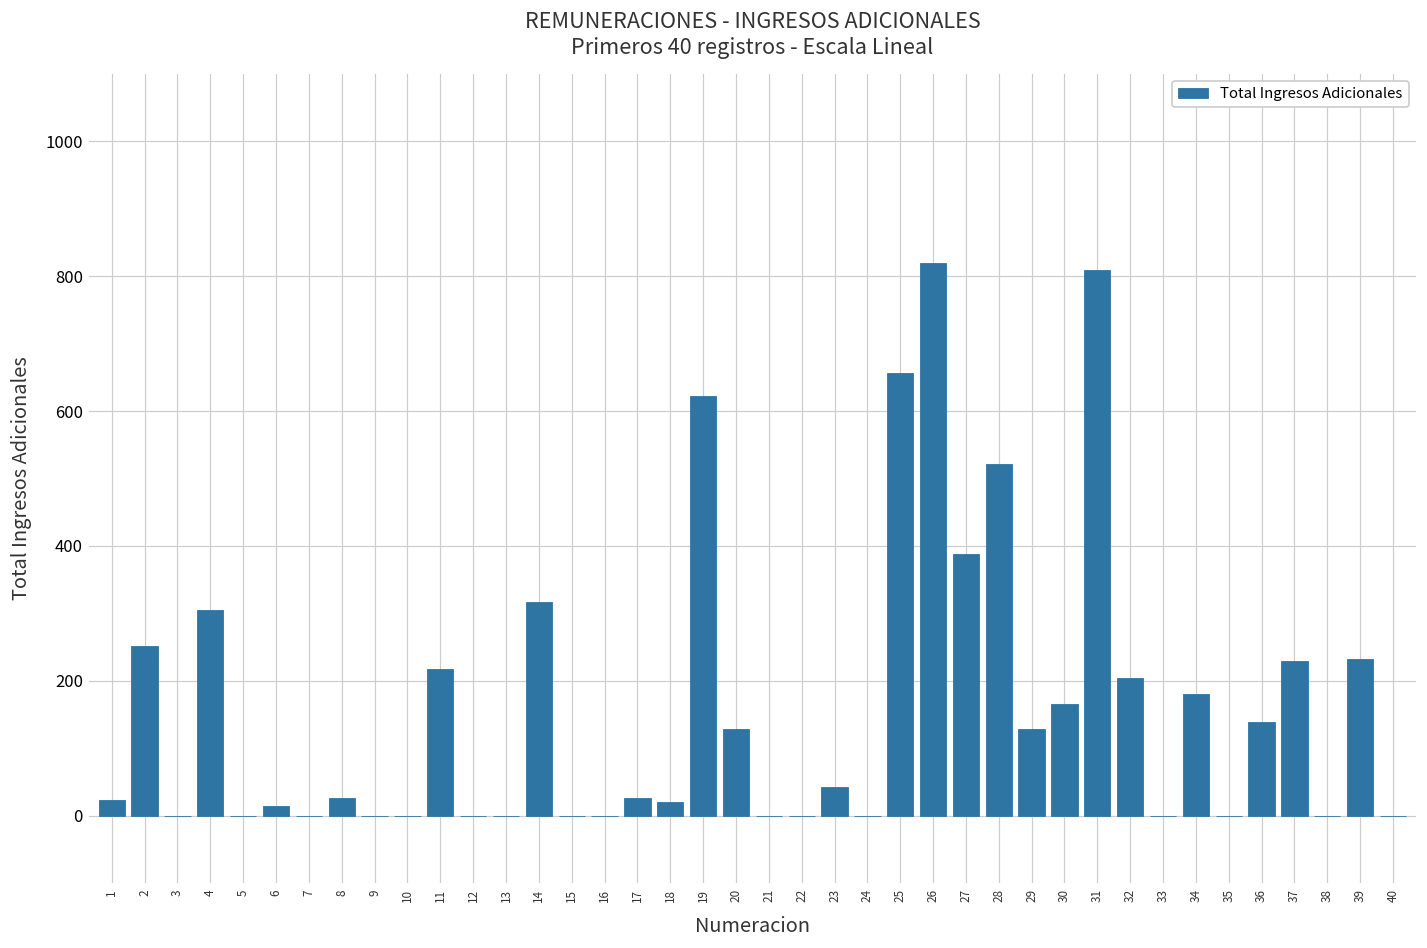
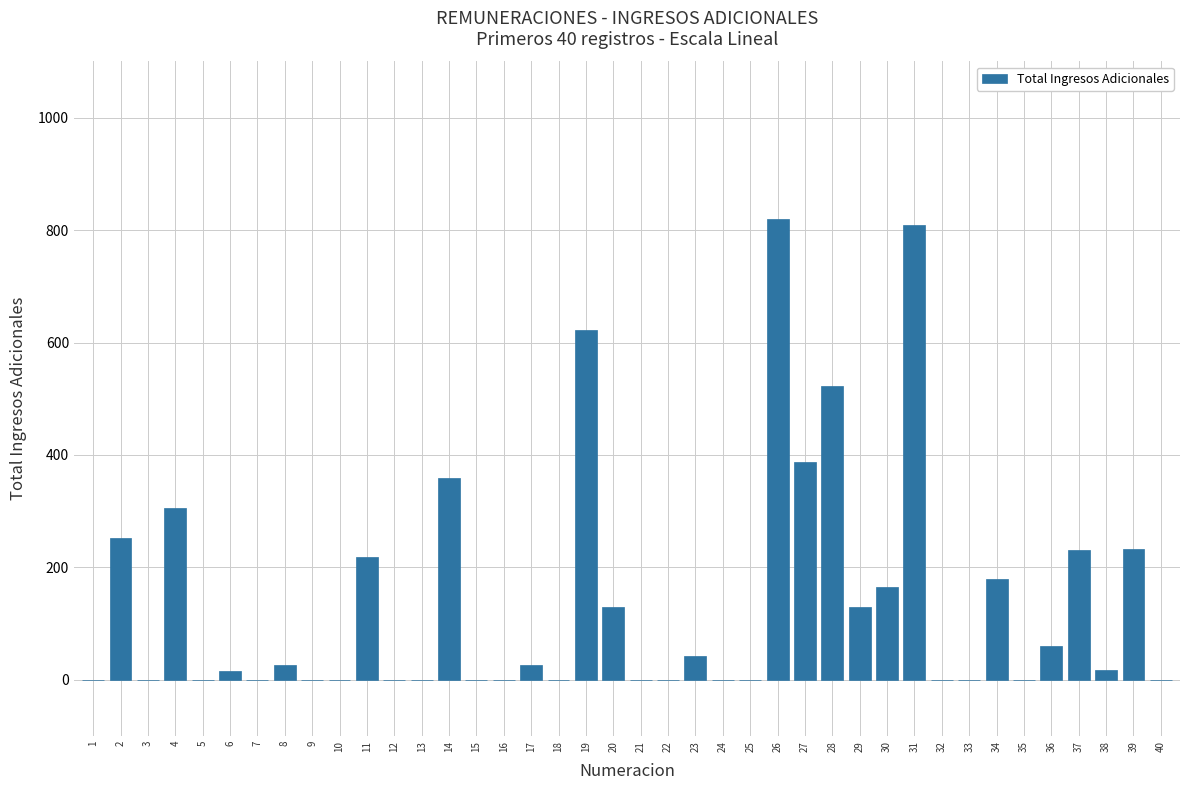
1: 20 -> 0
14: 320 -> 360
18: 20 -> 0
25: 660 -> 0
32: 200 -> 0
36: 140 -> 60
38: 0 -> 20
